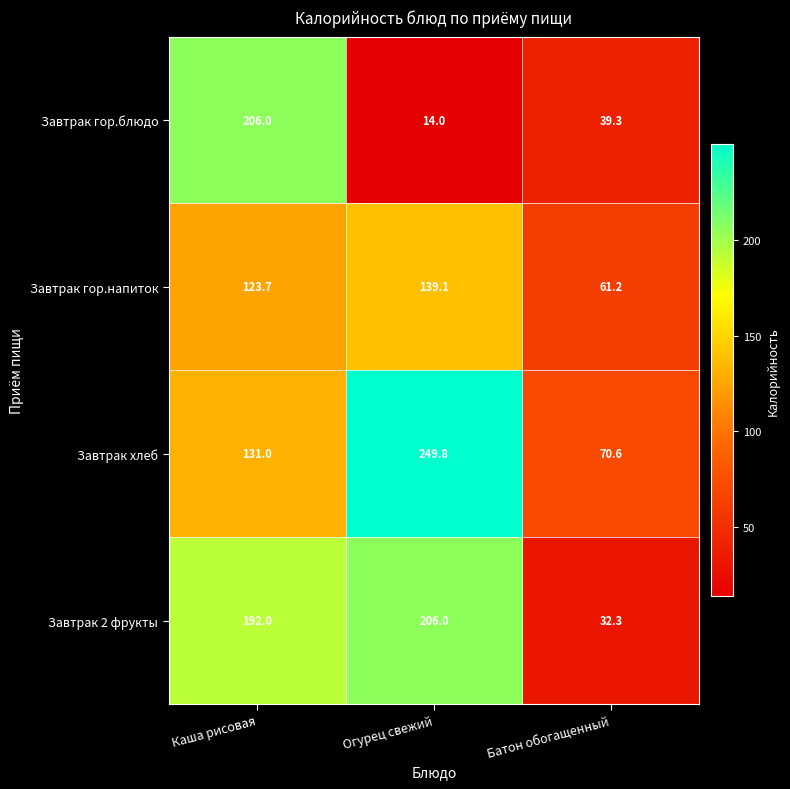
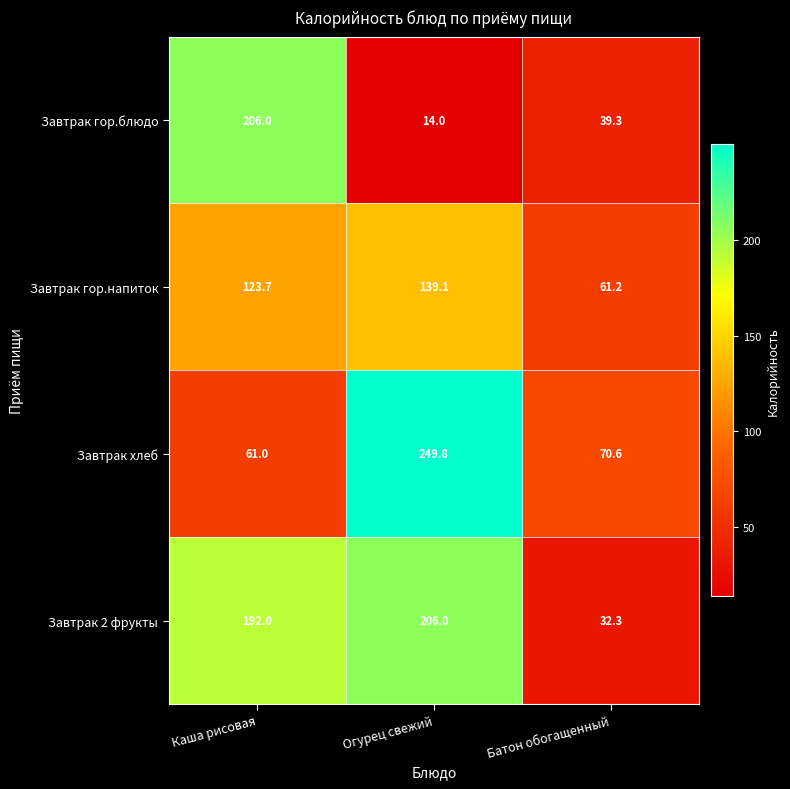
Завтрак хлеб, Каша рисовая: 131.0 -> 61.0
